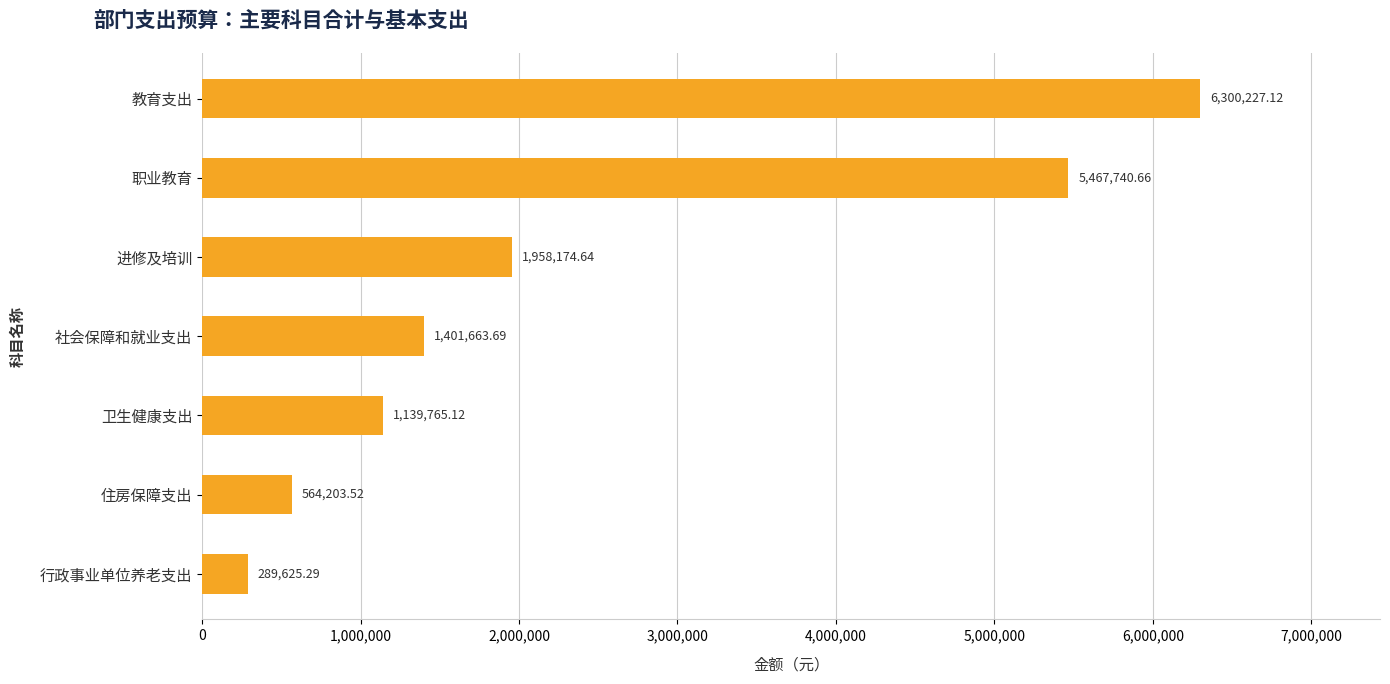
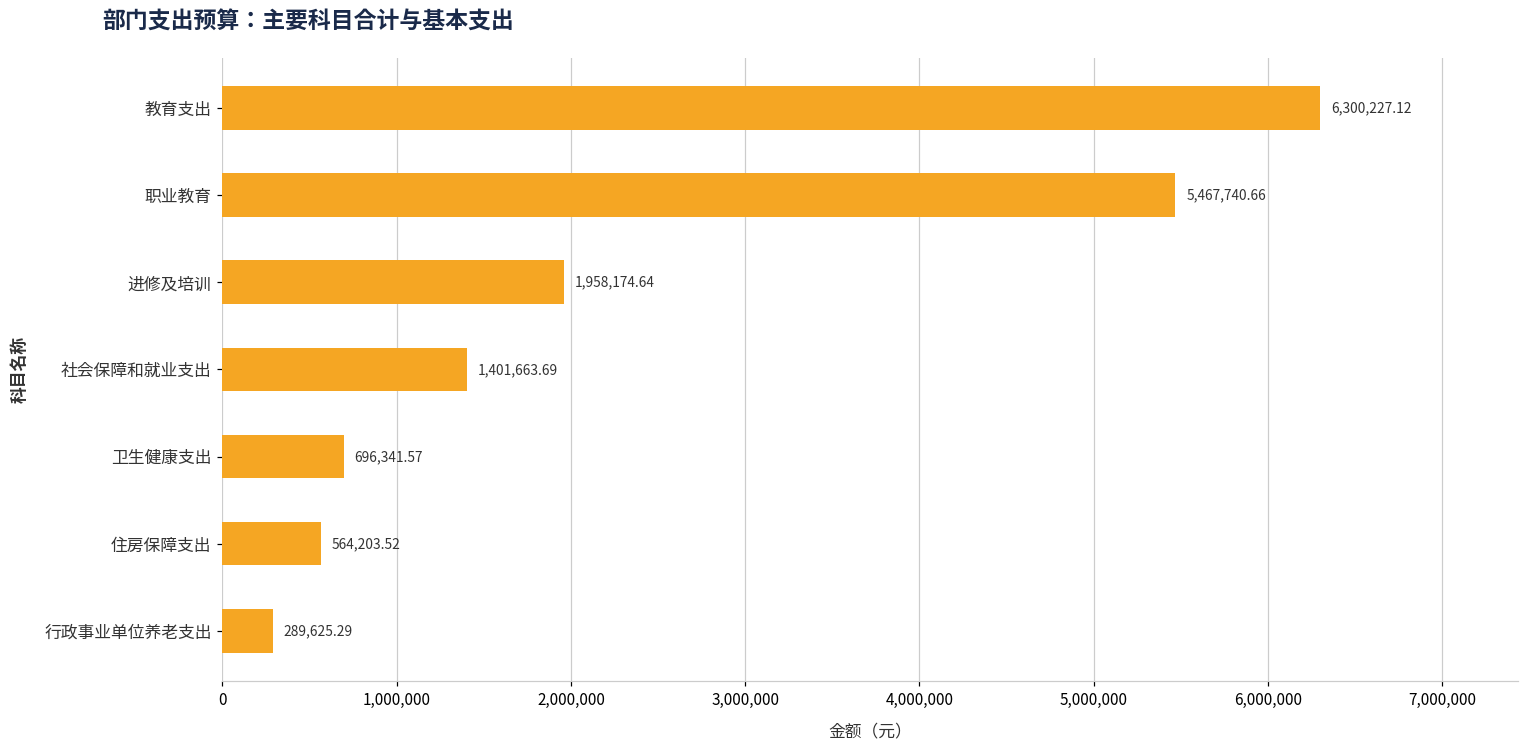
卫生健康支出: 1,139,765.12 -> 696,341.57
